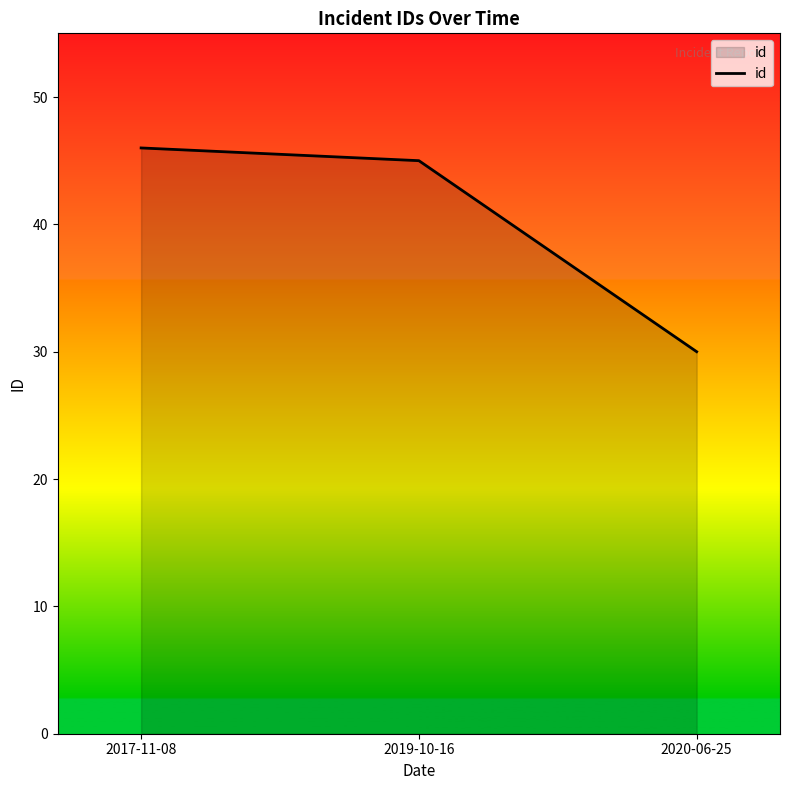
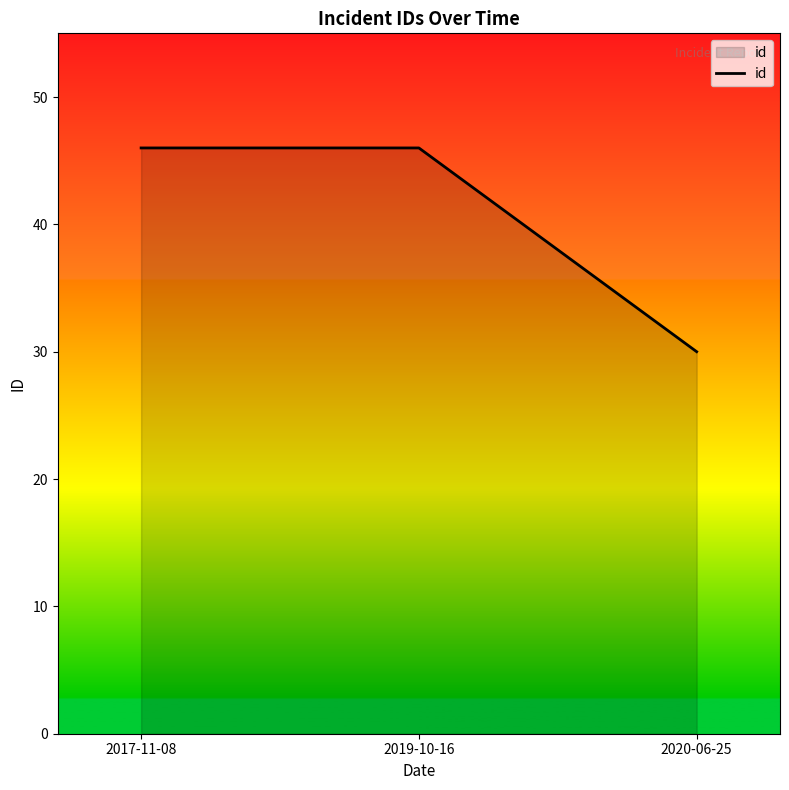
2019-10-16: 45 -> 46
